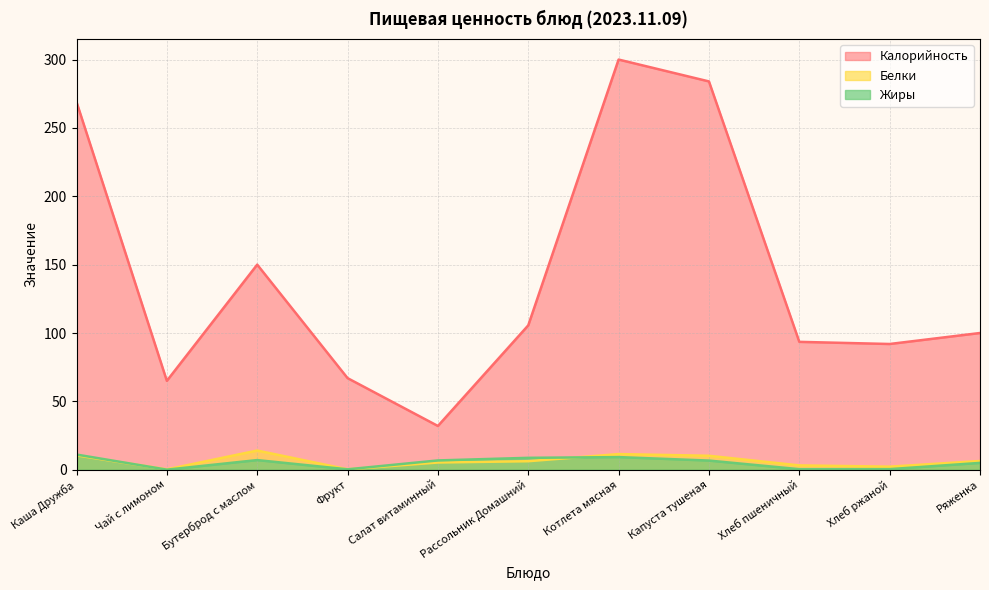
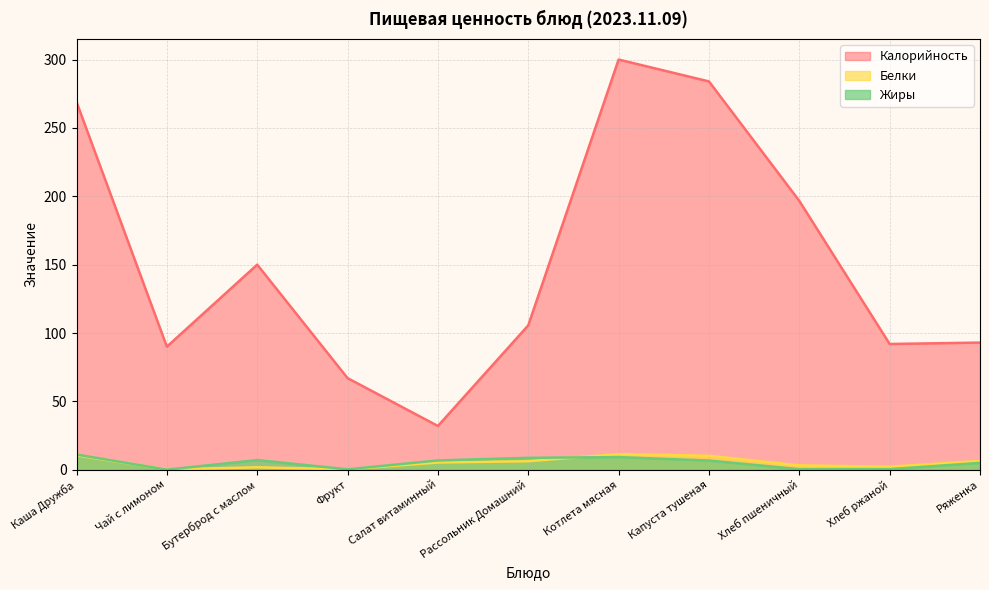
Калорийность, Чай с лимоном: 65 -> 90
Белки, Бутерброд с маслом: 14 -> 2
Калорийность, Хлеб пшеничный: 94 -> 197
Калорийность, Ряженка: 100 -> 93
